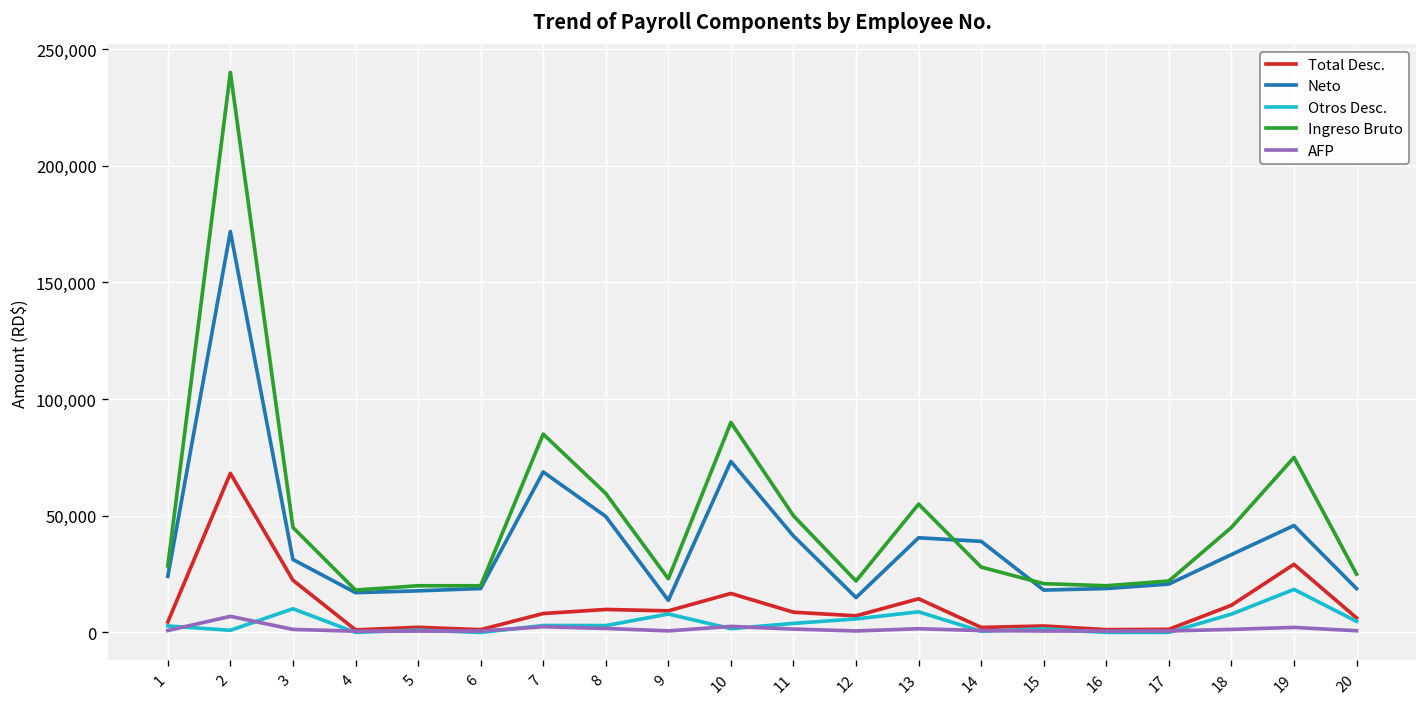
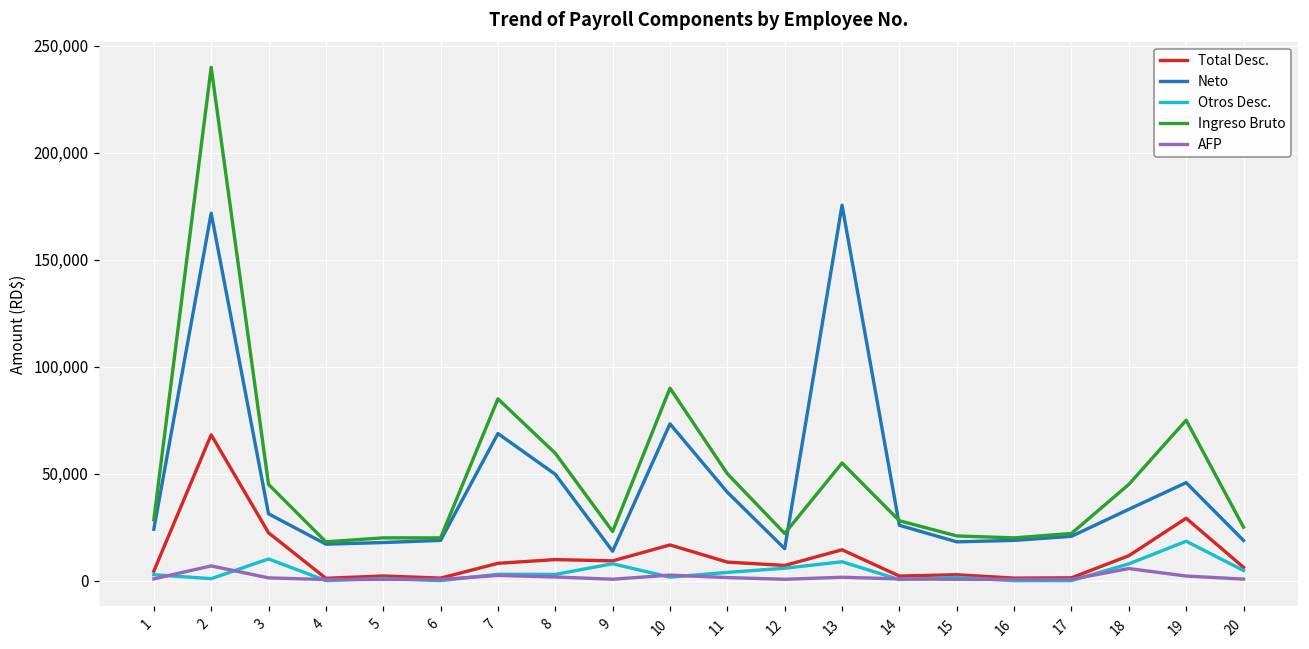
Neto, 13: 41,000 -> 176,000
Neto, 14: 39,000 -> 26,000
AFP, 18: 1,000 -> 6,000
